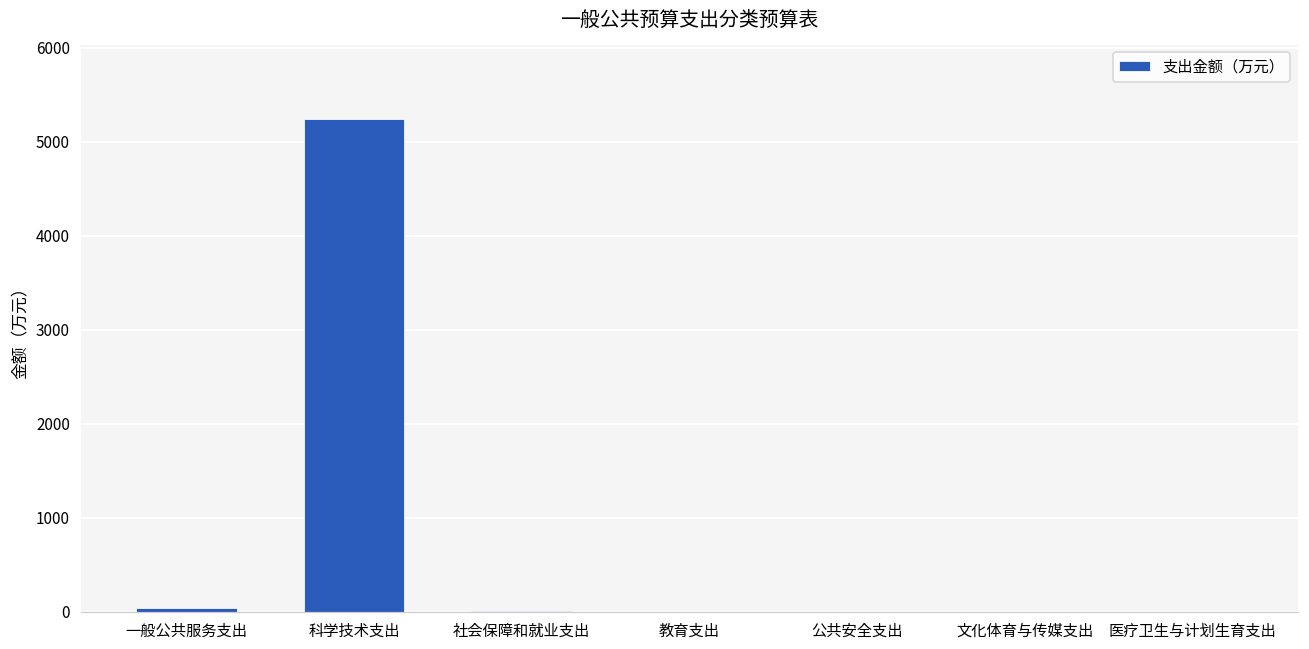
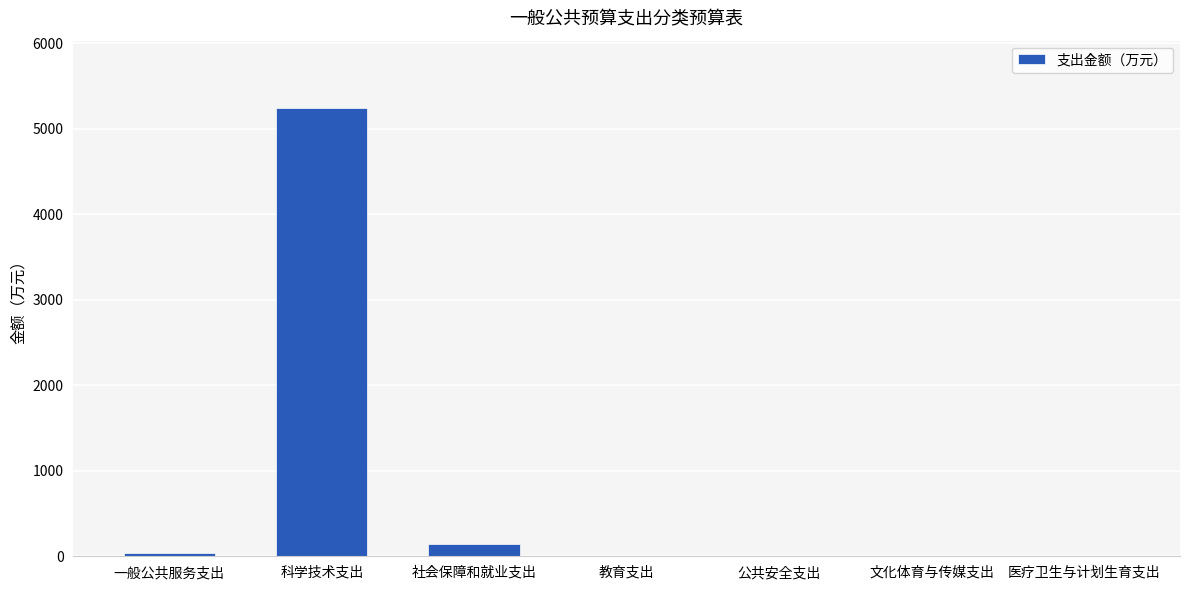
社会保障和就业支出: 0 -> 100
